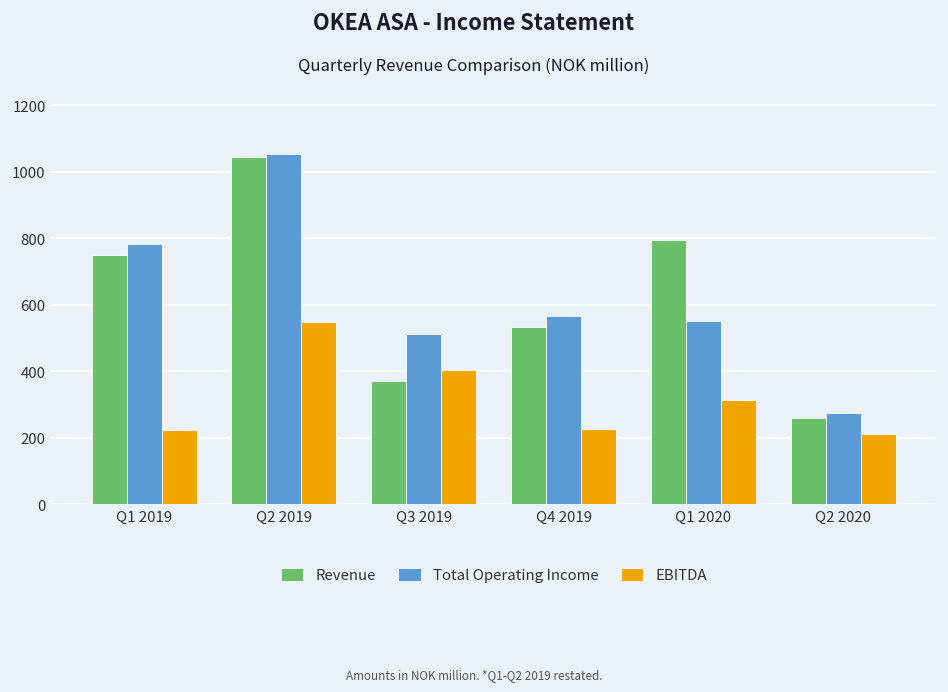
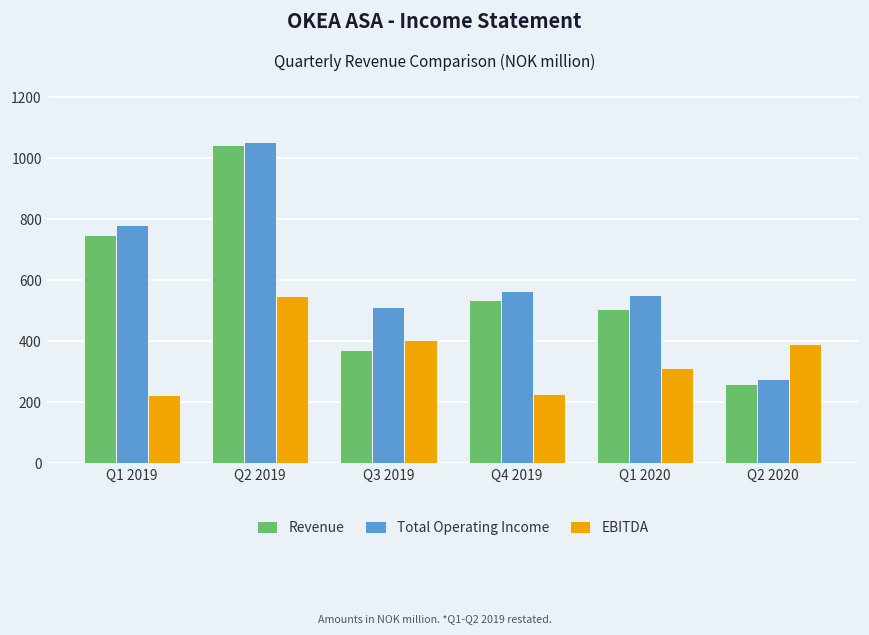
Revenue, Q1 2020: 790 -> 500
EBITDA, Q2 2020: 210 -> 390
